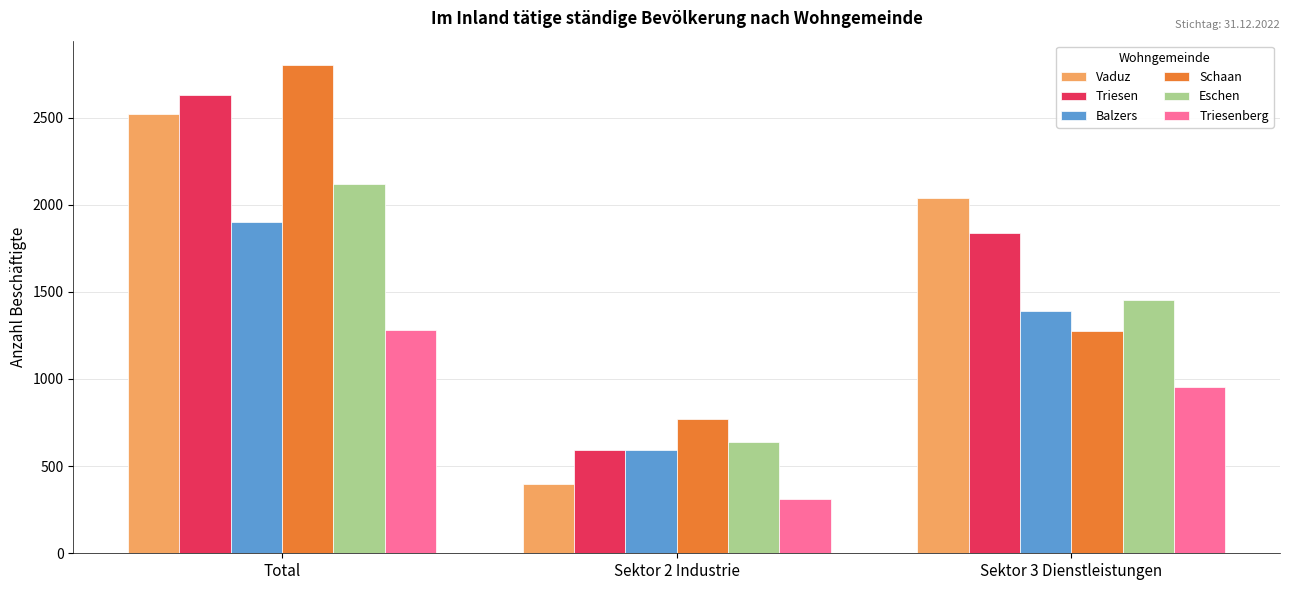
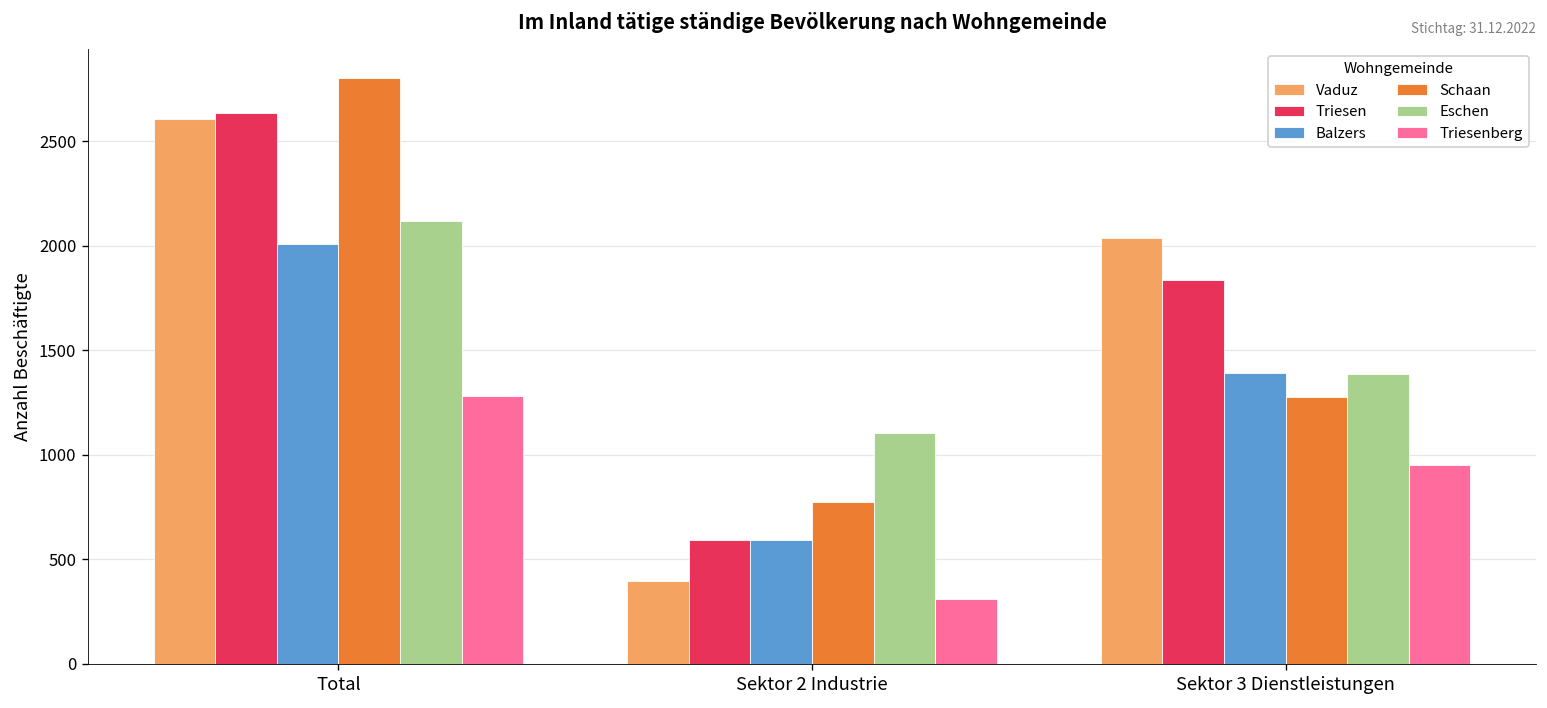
Vaduz, Total: 2520 -> 2610
Balzers, Total: 1900 -> 2010
Eschen, Sektor 2 Industrie: 640 -> 1110
Eschen, Sektor 3 Dienstleistungen: 1450 -> 1390
